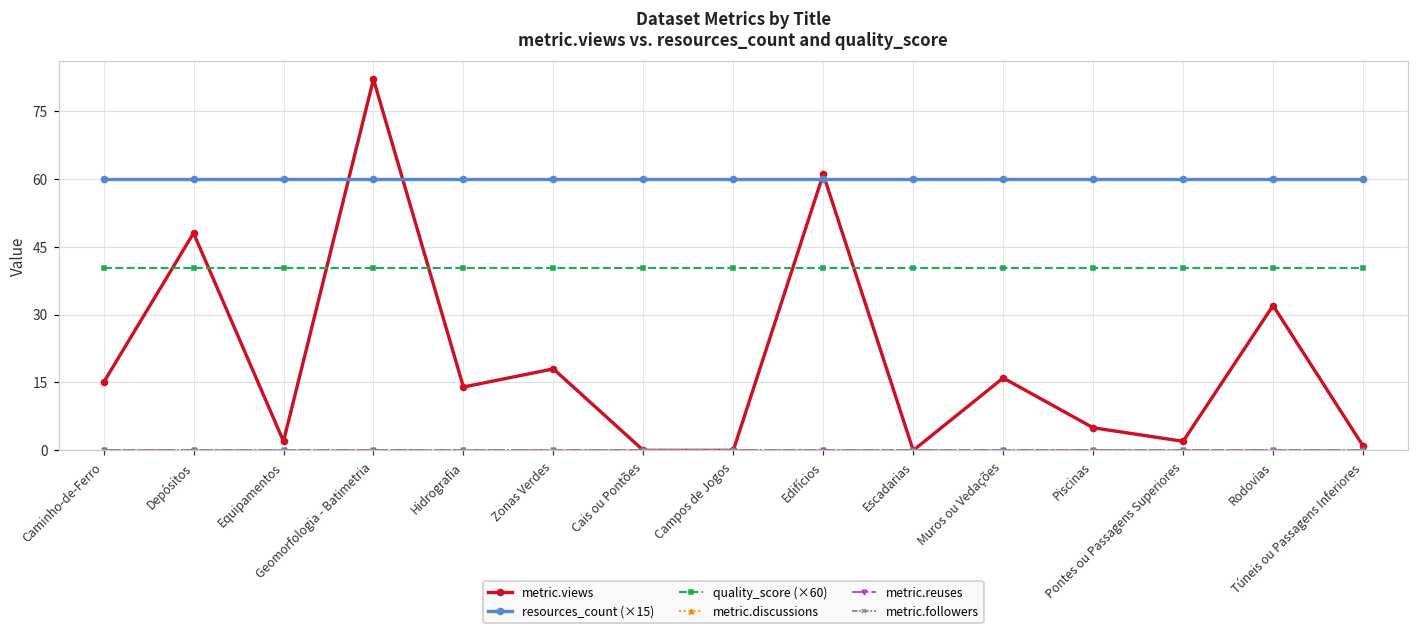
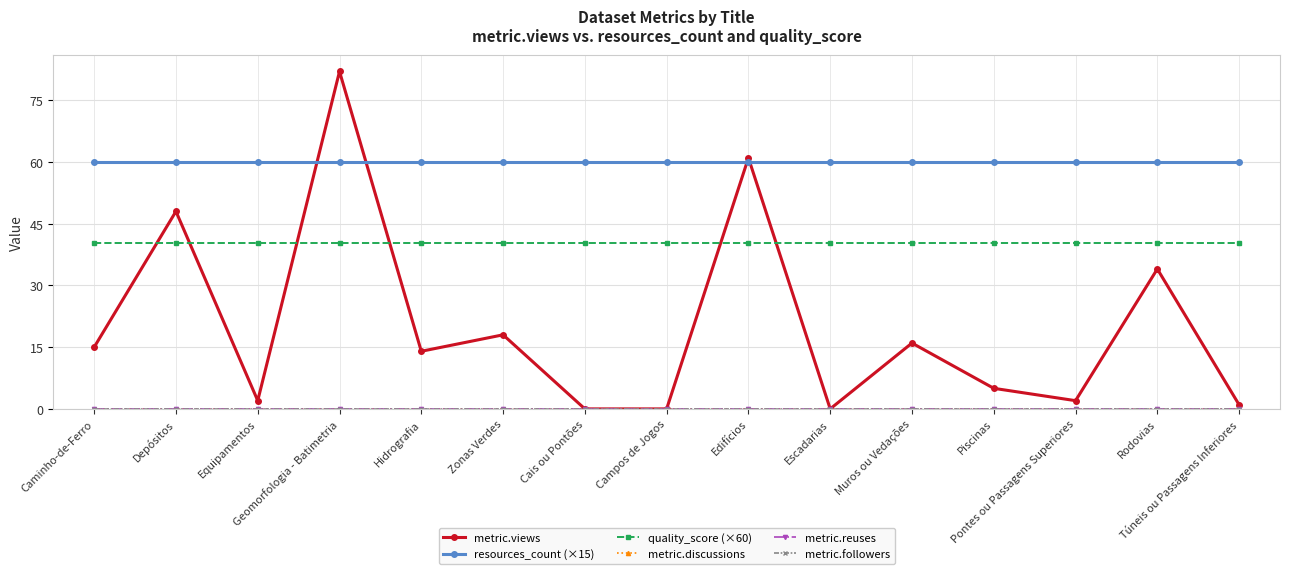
metric.views, Rodovias: 32 -> 34
